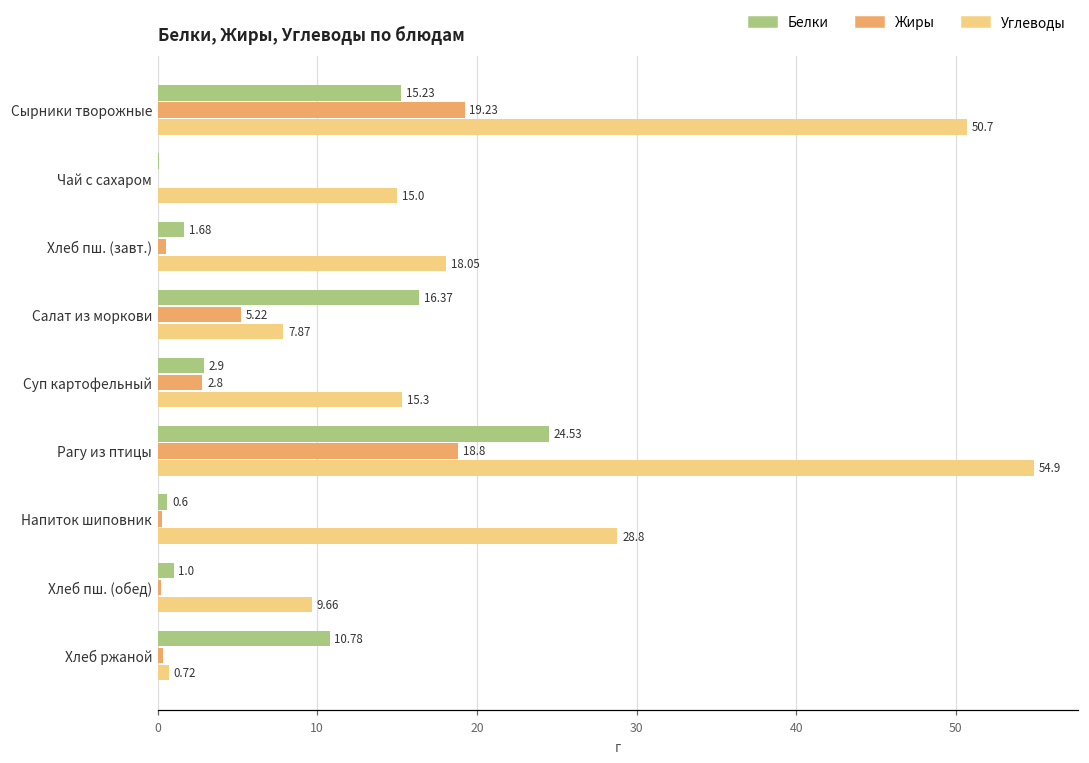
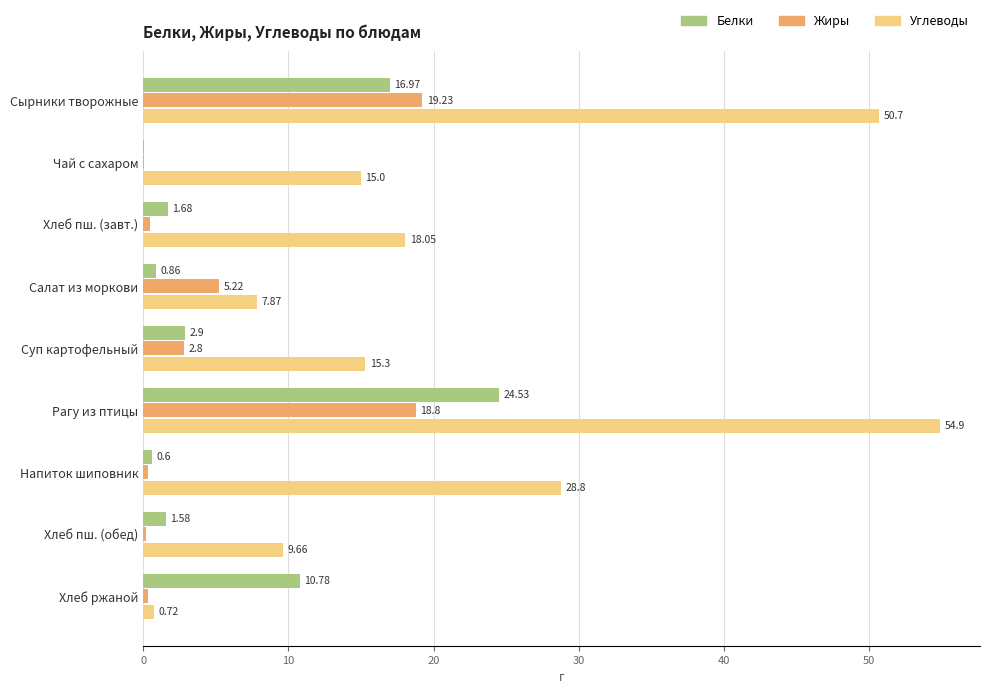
Белки, Сырники творожные: 15.23 -> 16.97
Белки, Салат из моркови: 16.37 -> 0.86
Белки, Хлеб пш. (обед): 1.0 -> 1.58
